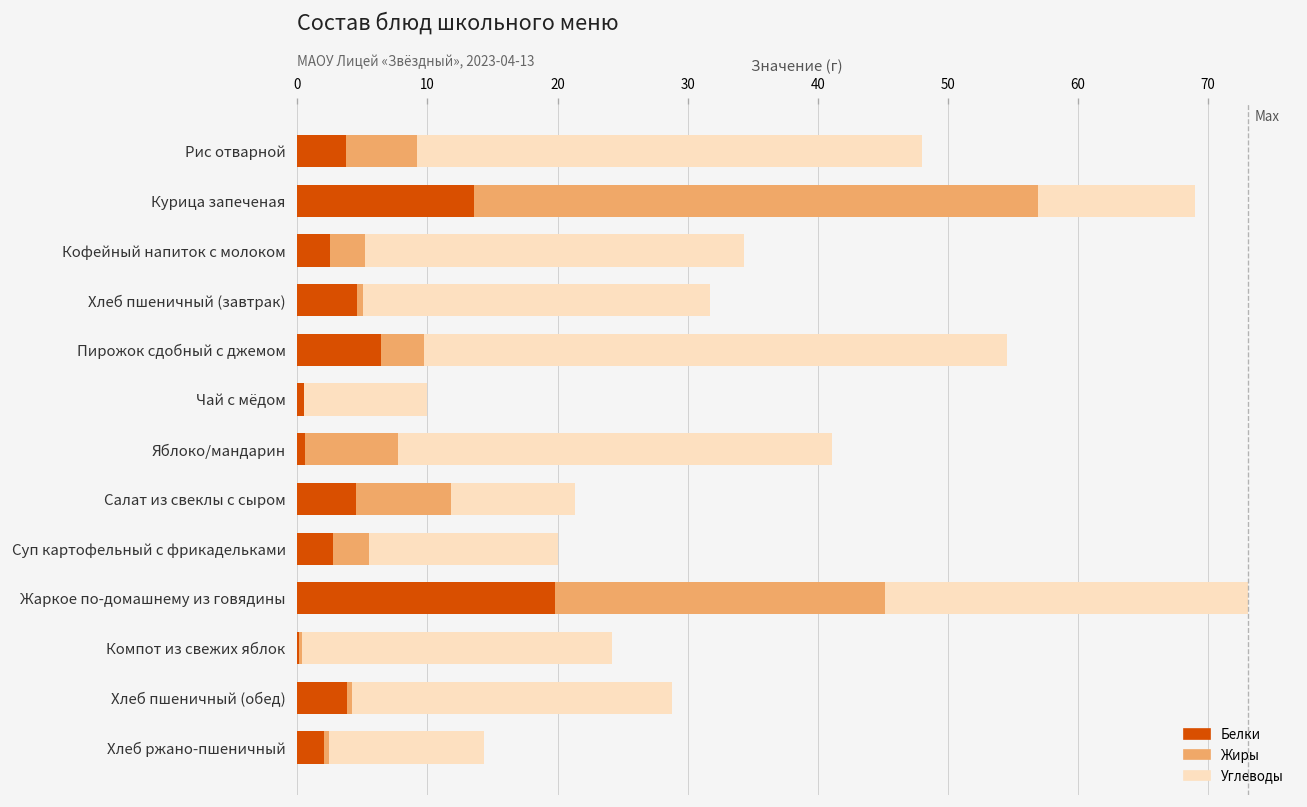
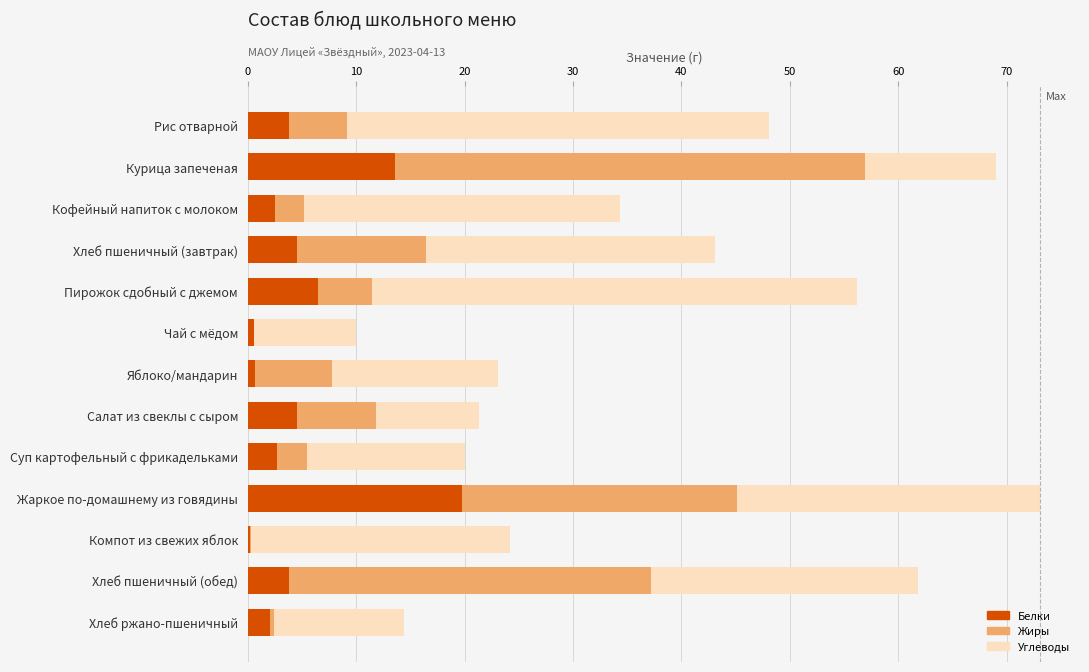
Жиры, Хлеб пшеничный (завтрак): 0.5 -> 11.9
Жиры, Пирожок сдобный с джемом: 3.3 -> 5.0
Углеводы, Яблоко/мандарин: 33.4 -> 15.4
Жиры, Хлеб пшеничный (обед): 0.4 -> 33.4
